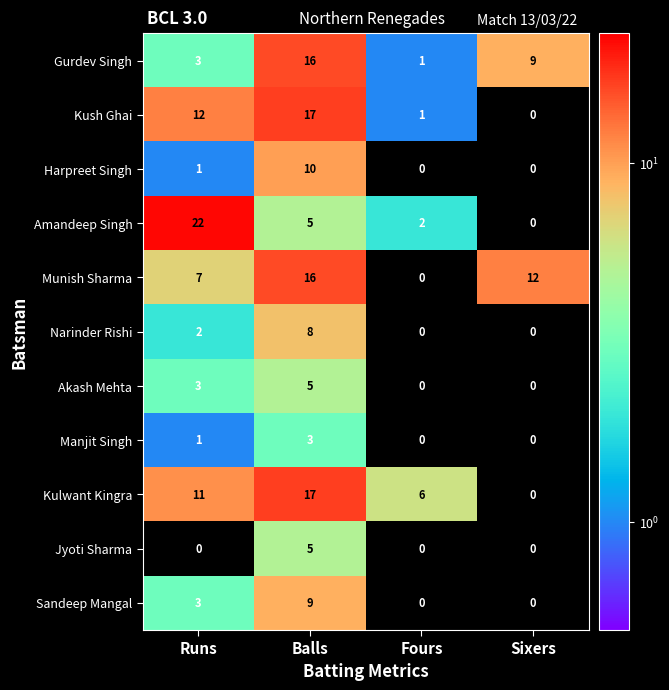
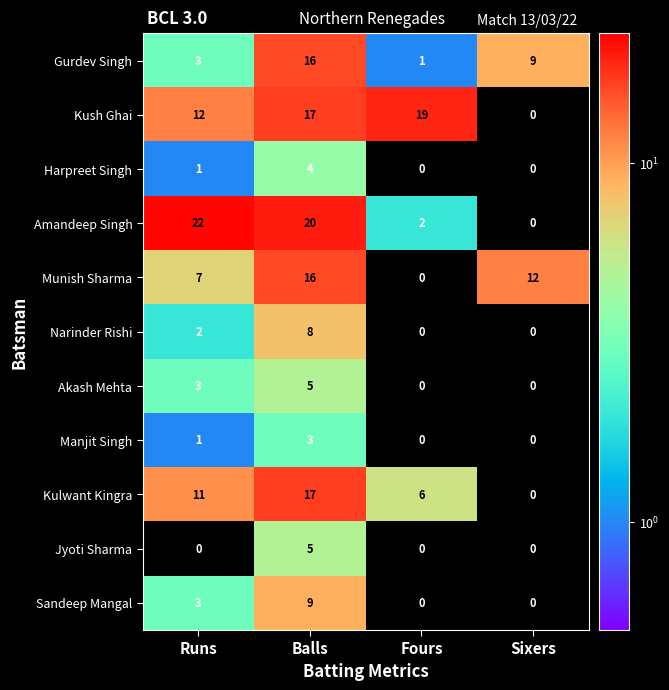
Kush Ghai, Fours: 1 -> 19
Harpreet Singh, Balls: 10 -> 4
Amandeep Singh, Balls: 5 -> 20
